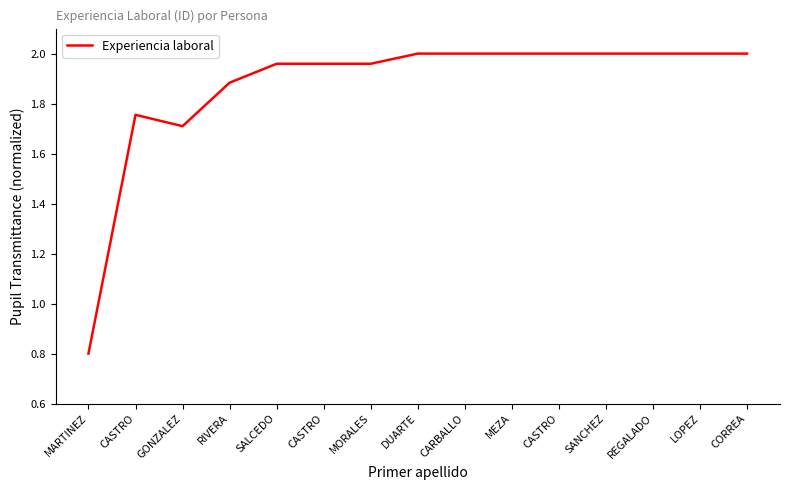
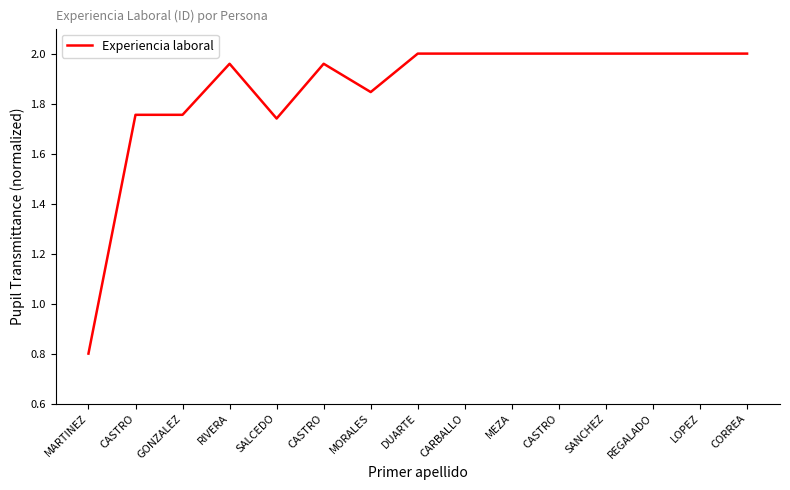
GONZALEZ: 1.71 -> 1.76
RIVERA: 1.88 -> 1.96
SALCEDO: 1.96 -> 1.74
MORALES: 1.96 -> 1.85
